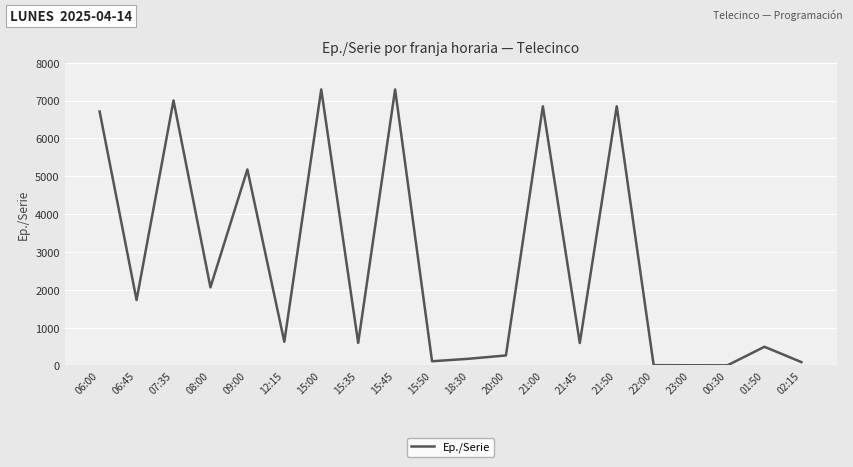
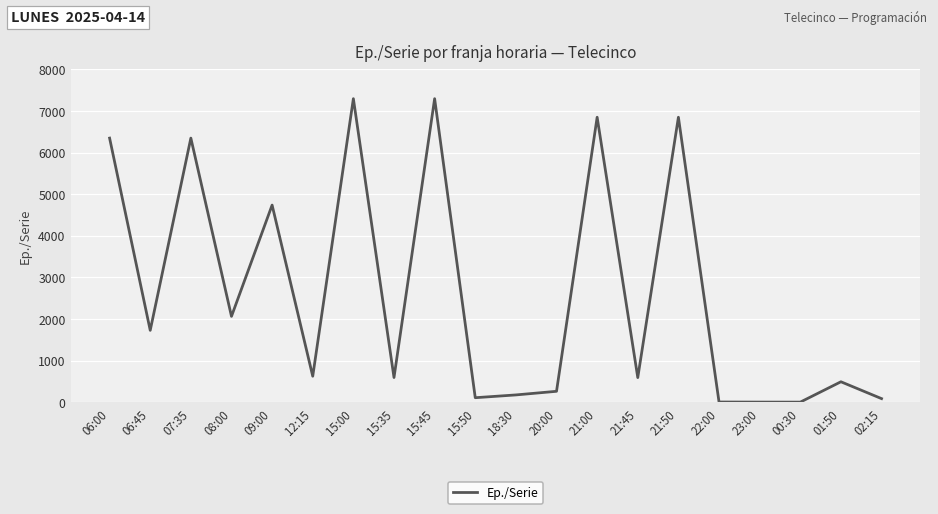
06:00: 6700 -> 6300
07:35: 7000 -> 6300
09:00: 5200 -> 4700
